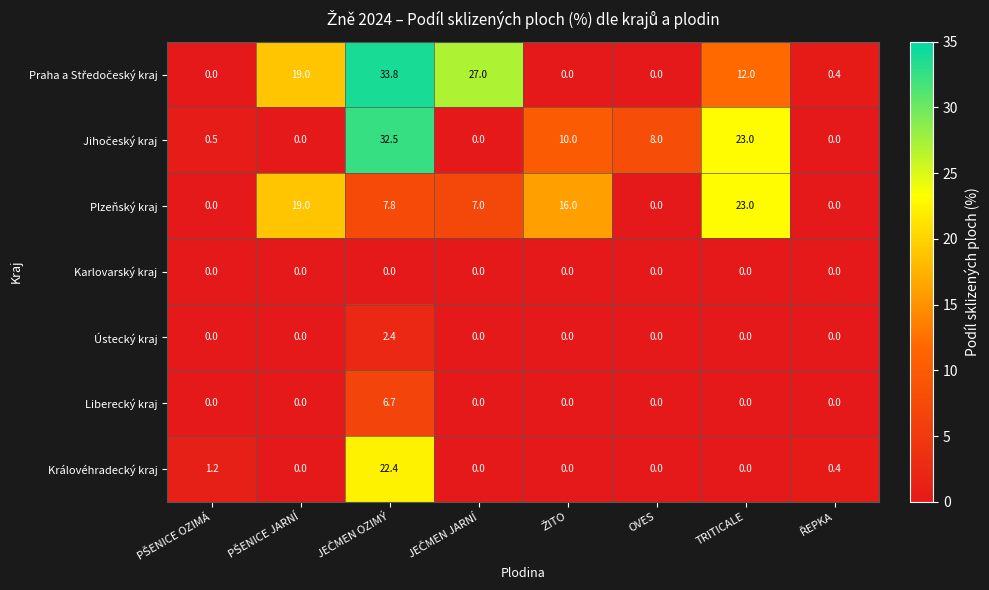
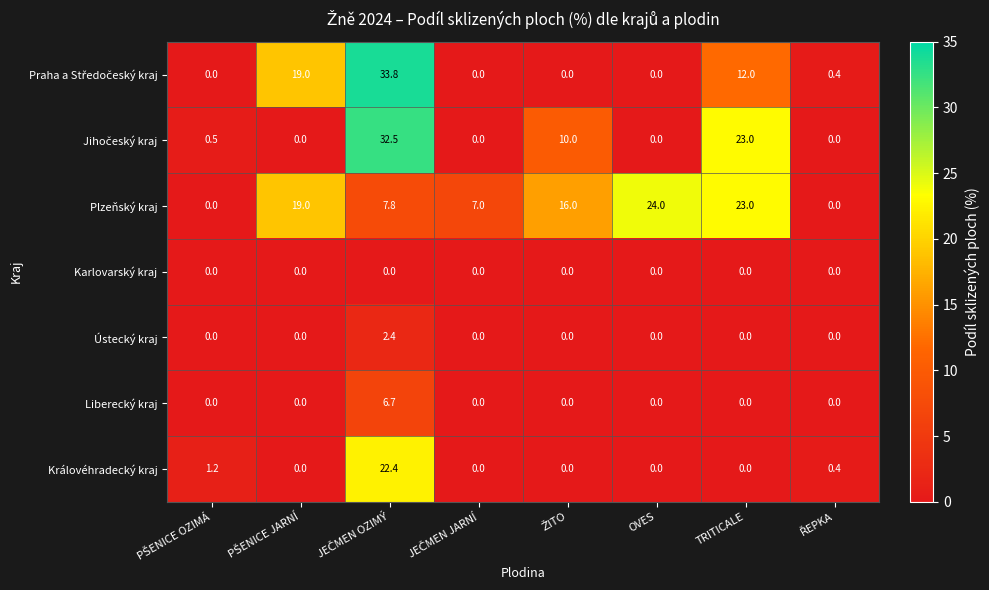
Praha a Středočeský kraj, JEČMEN JARNÍ: 27.0 -> 0.0
Jihočeský kraj, OVES: 8.0 -> 0.0
Plzeňský kraj, OVES: 0.0 -> 24.0
